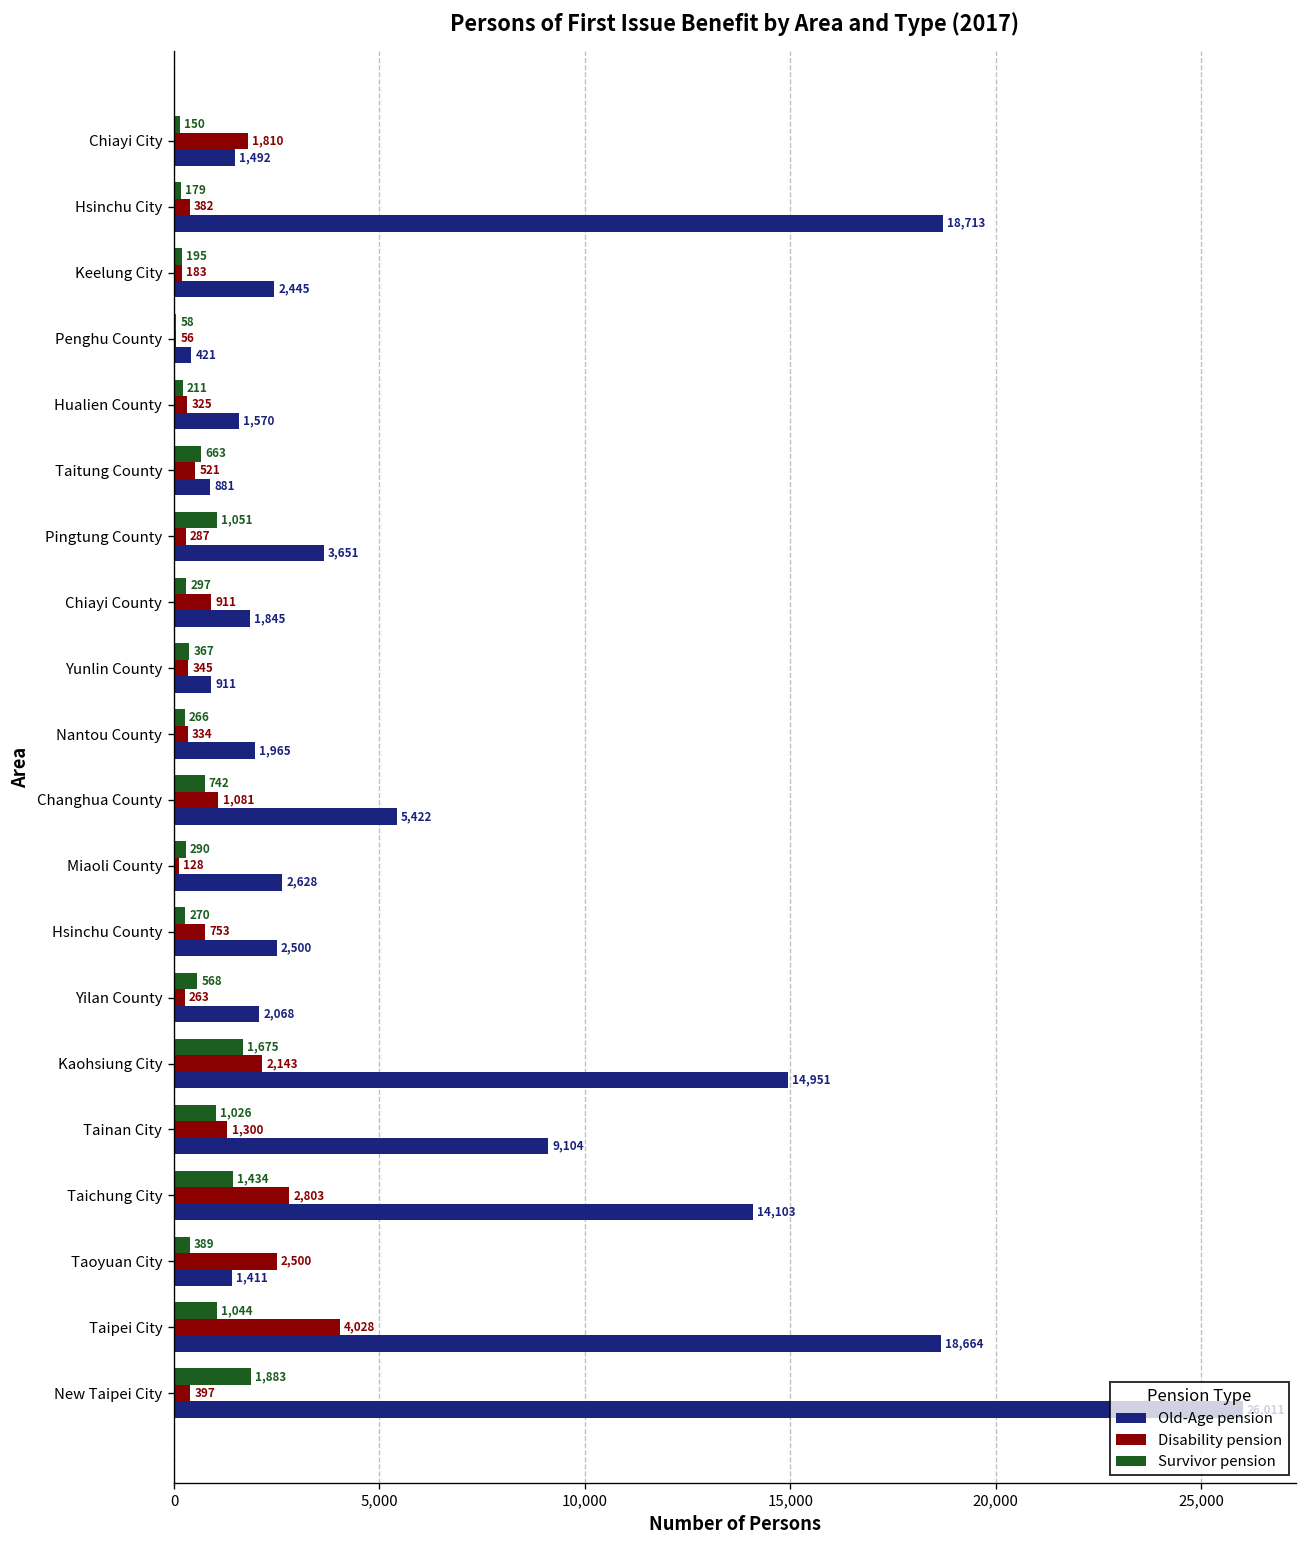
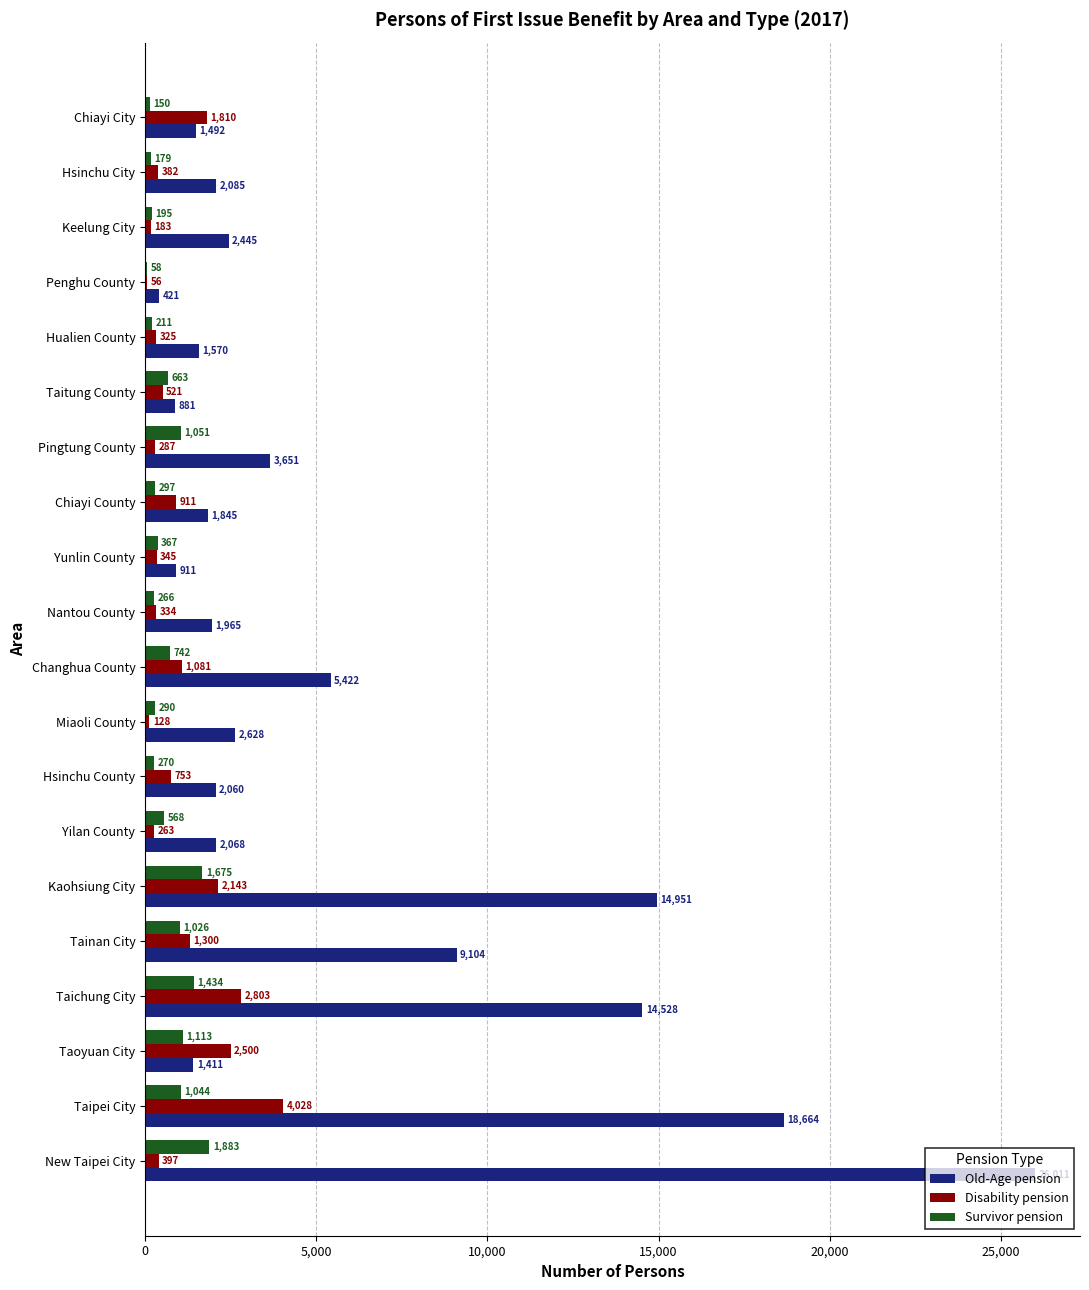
Old-Age pension, Hsinchu City: 18,713 -> 2,085
Old-Age pension, Hsinchu County: 2,500 -> 2,060
Old-Age pension, Taichung City: 14,103 -> 14,528
Survivor pension, Taoyuan City: 389 -> 1,113
